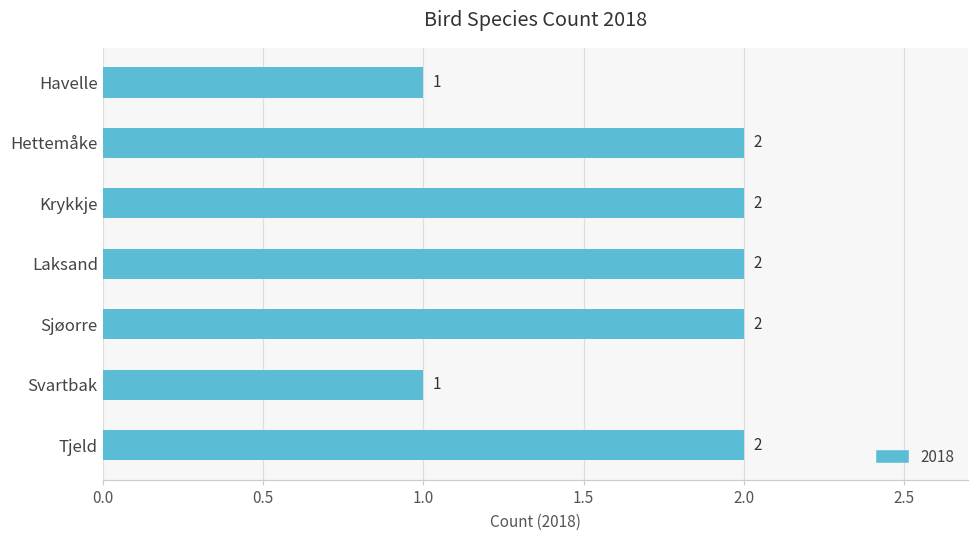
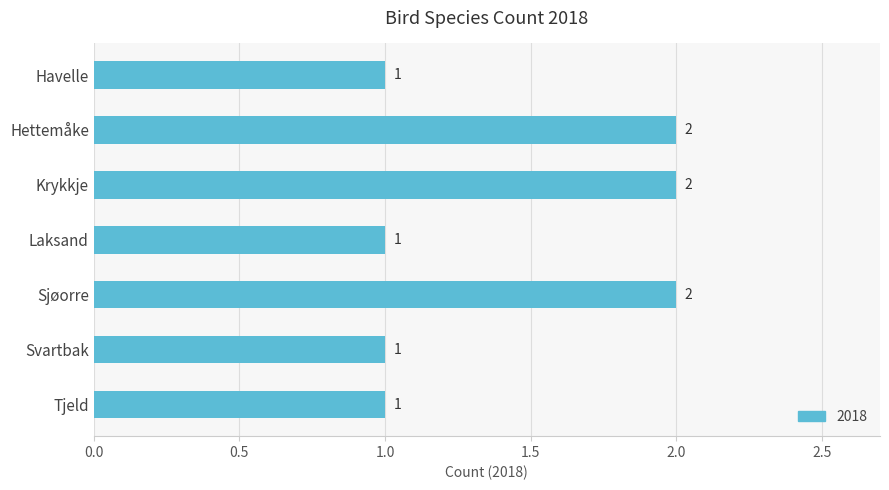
Laksand: 2 -> 1
Tjeld: 2 -> 1
